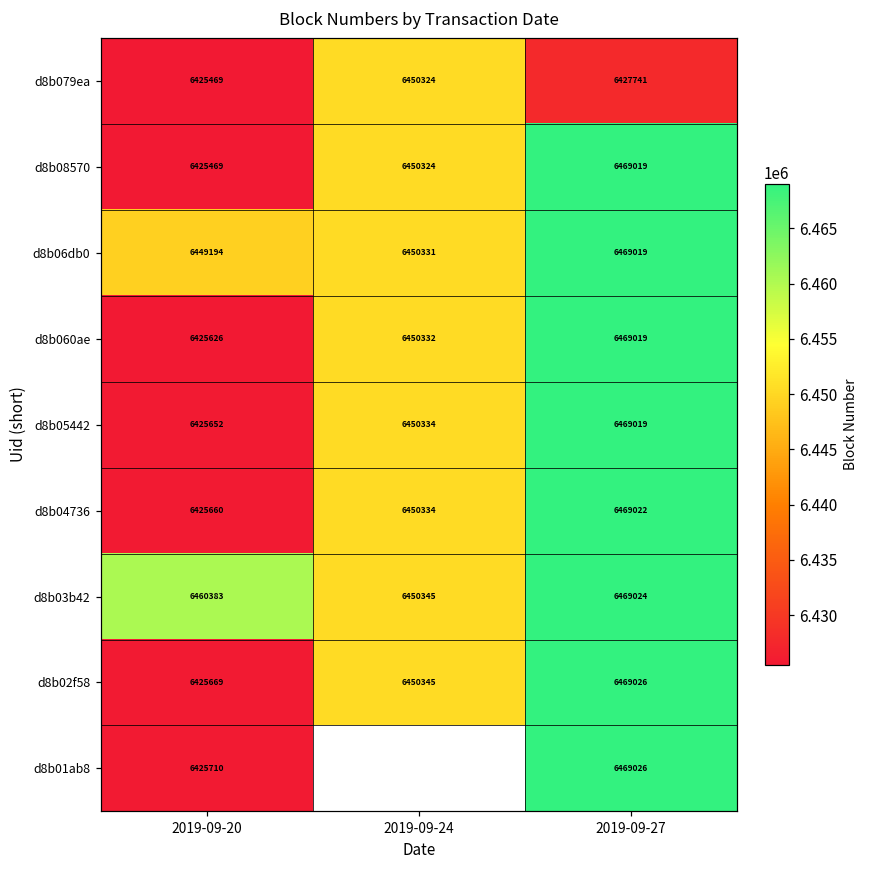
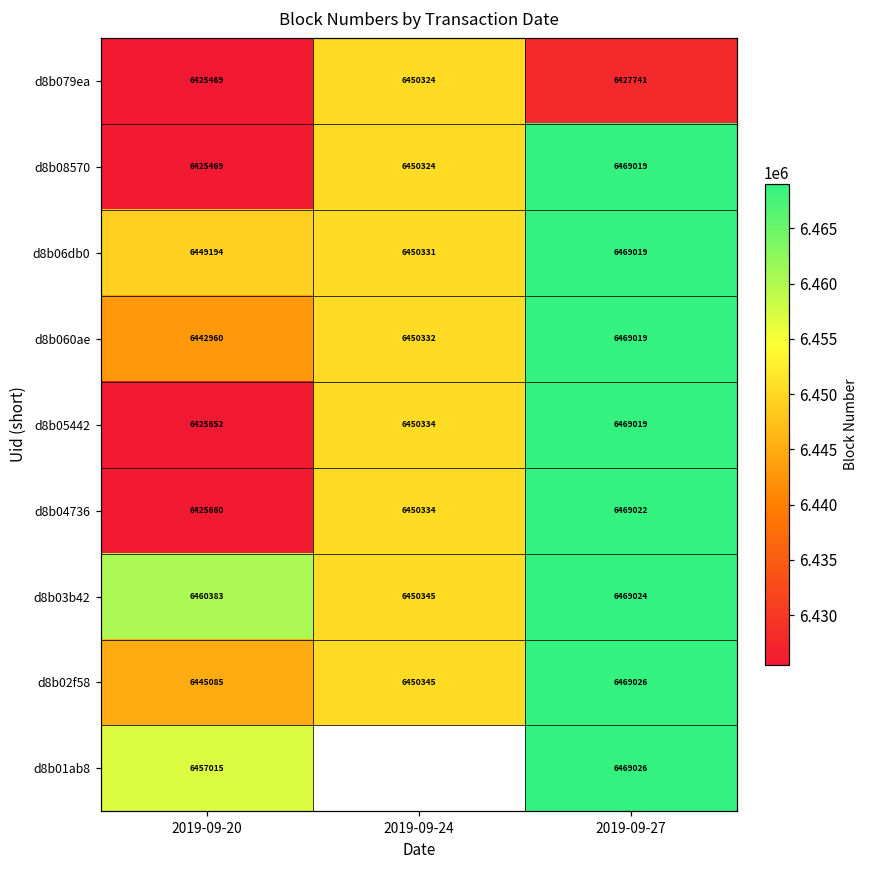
d8b060ae, 2019-09-20: 6425626 -> 6442960
d8b02f58, 2019-09-20: 6425669 -> 6445085
d8b01ab8, 2019-09-20: 6425710 -> 6457015
